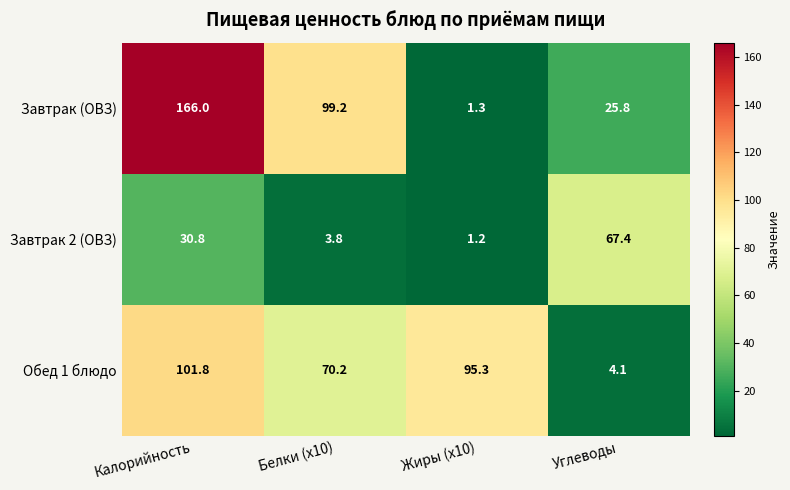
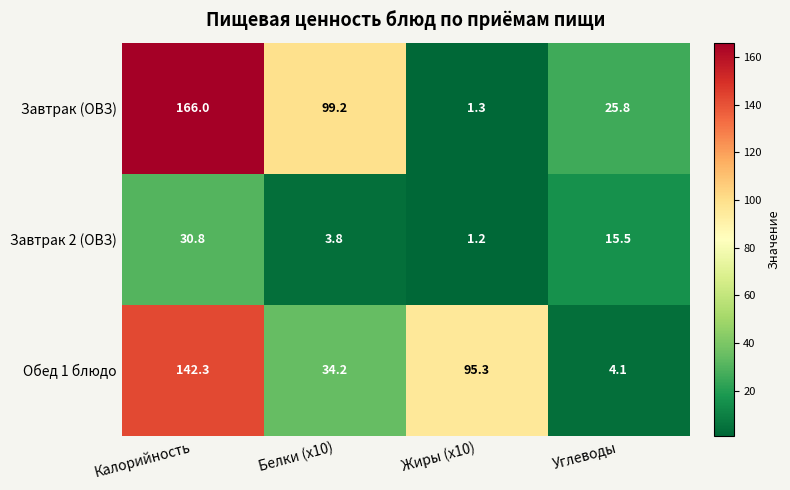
Завтрак 2 (ОВЗ), Углеводы: 67.4 -> 15.5
Обед 1 блюдо, Калорийность: 101.8 -> 142.3
Обед 1 блюдо, Белки (x10): 70.2 -> 34.2
